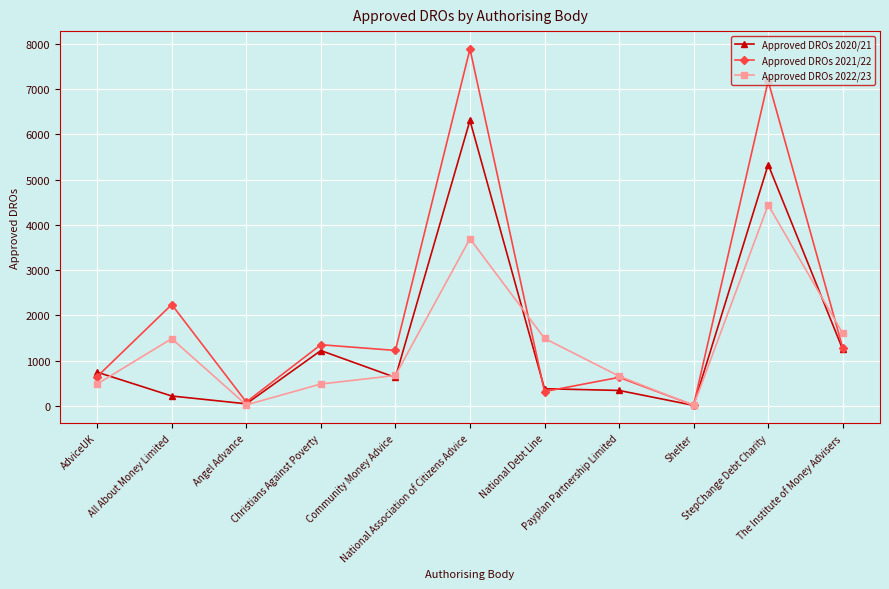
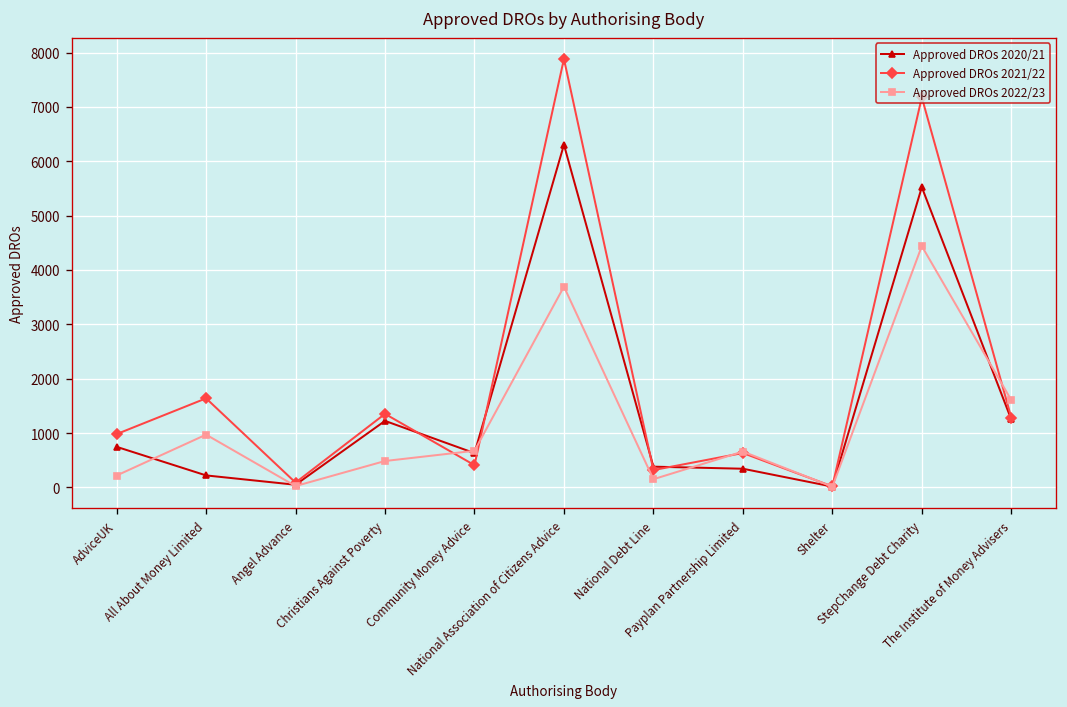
Approved DROs 2021/22, AdviceUK: 700 -> 1000
Approved DROs 2022/23, AdviceUK: 500 -> 200
Approved DROs 2021/22, All About Money Limited: 2200 -> 1600
Approved DROs 2022/23, All About Money Limited: 1500 -> 1000
Approved DROs 2021/22, Community Money Advice: 1200 -> 400
Approved DROs 2022/23, National Debt Line: 1500 -> 200
Approved DROs 2020/21, StepChange Debt Charity: 5300 -> 5500
